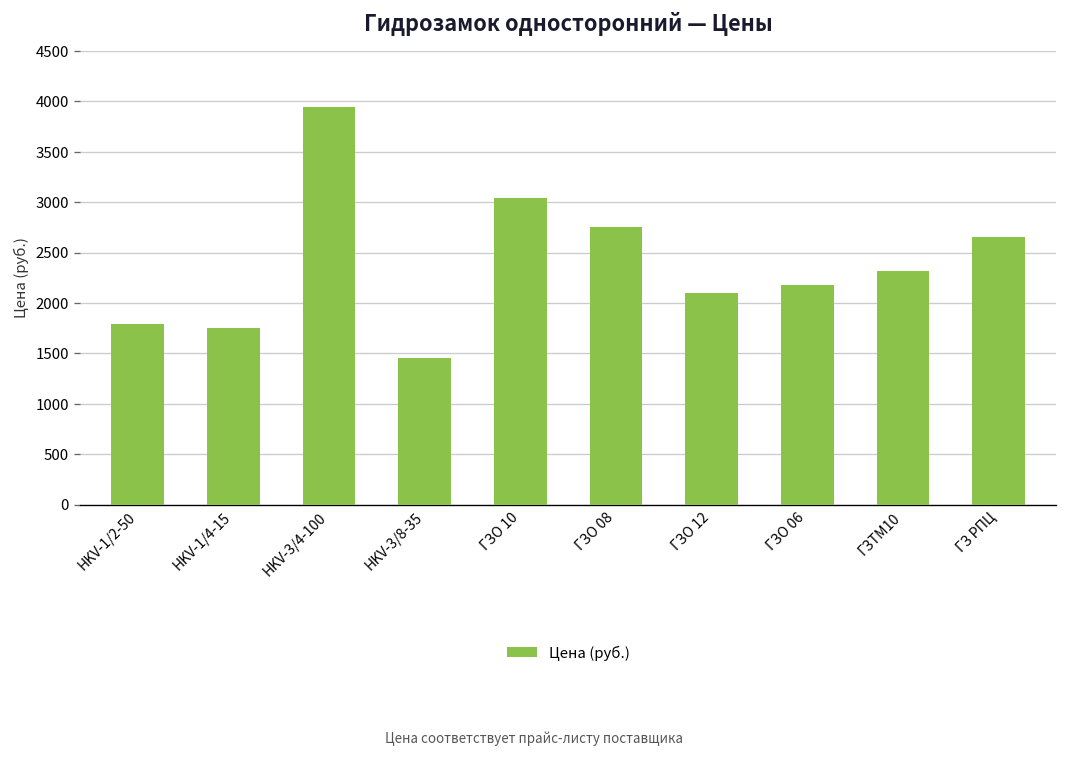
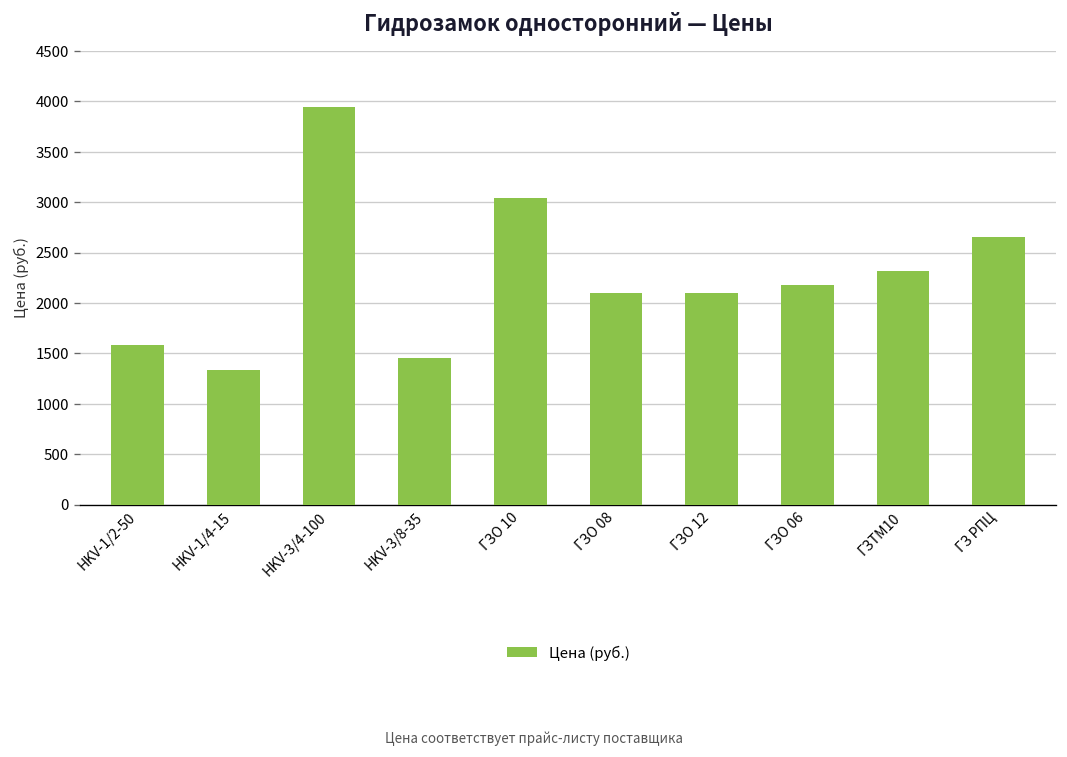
HKV-1/2-50: 1800 -> 1600
HKV-1/4-15: 1800 -> 1300
ГЗО 08: 2800 -> 2100
